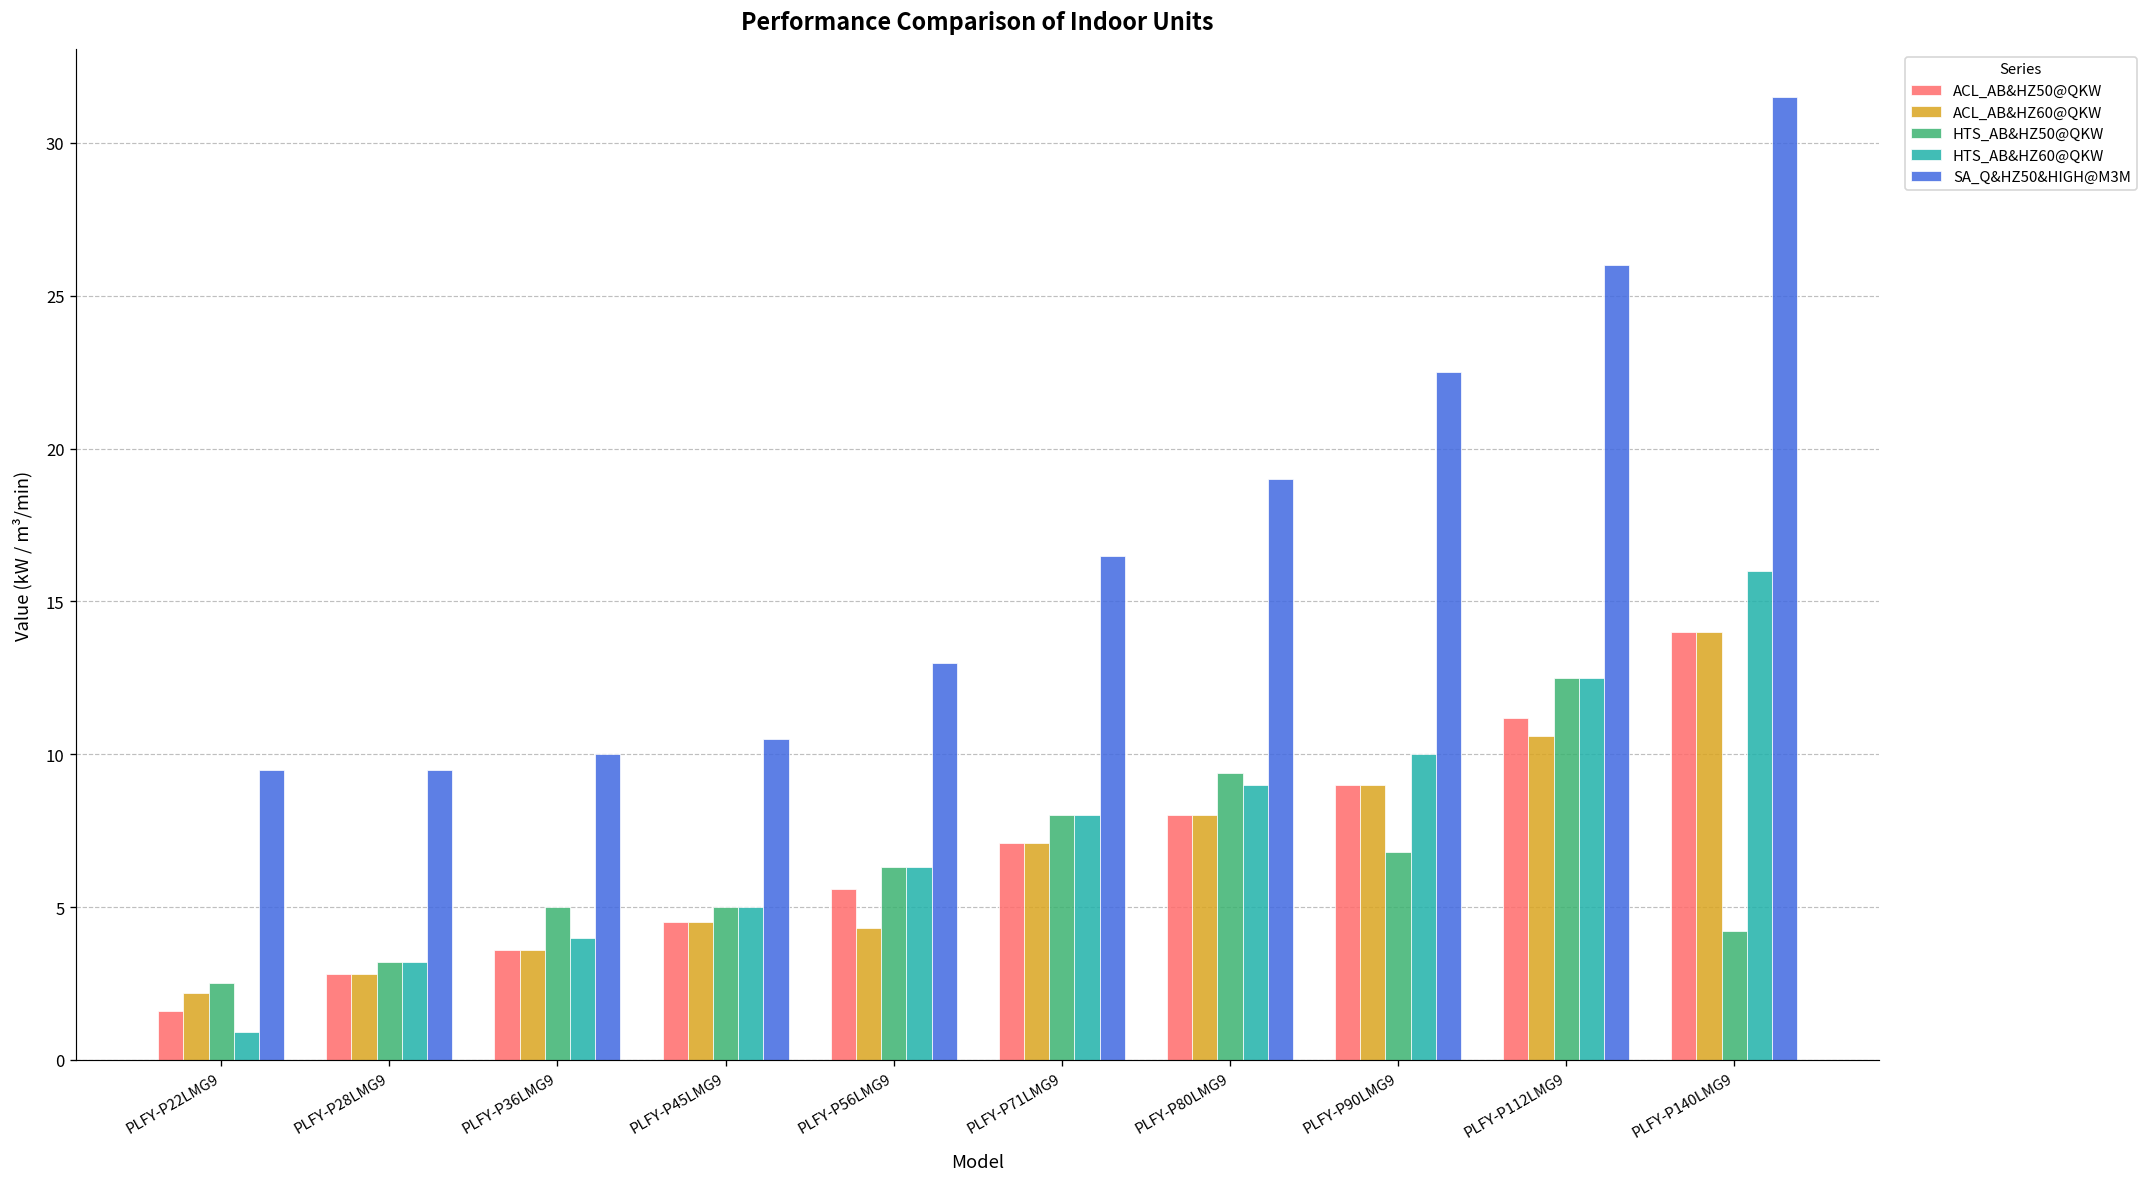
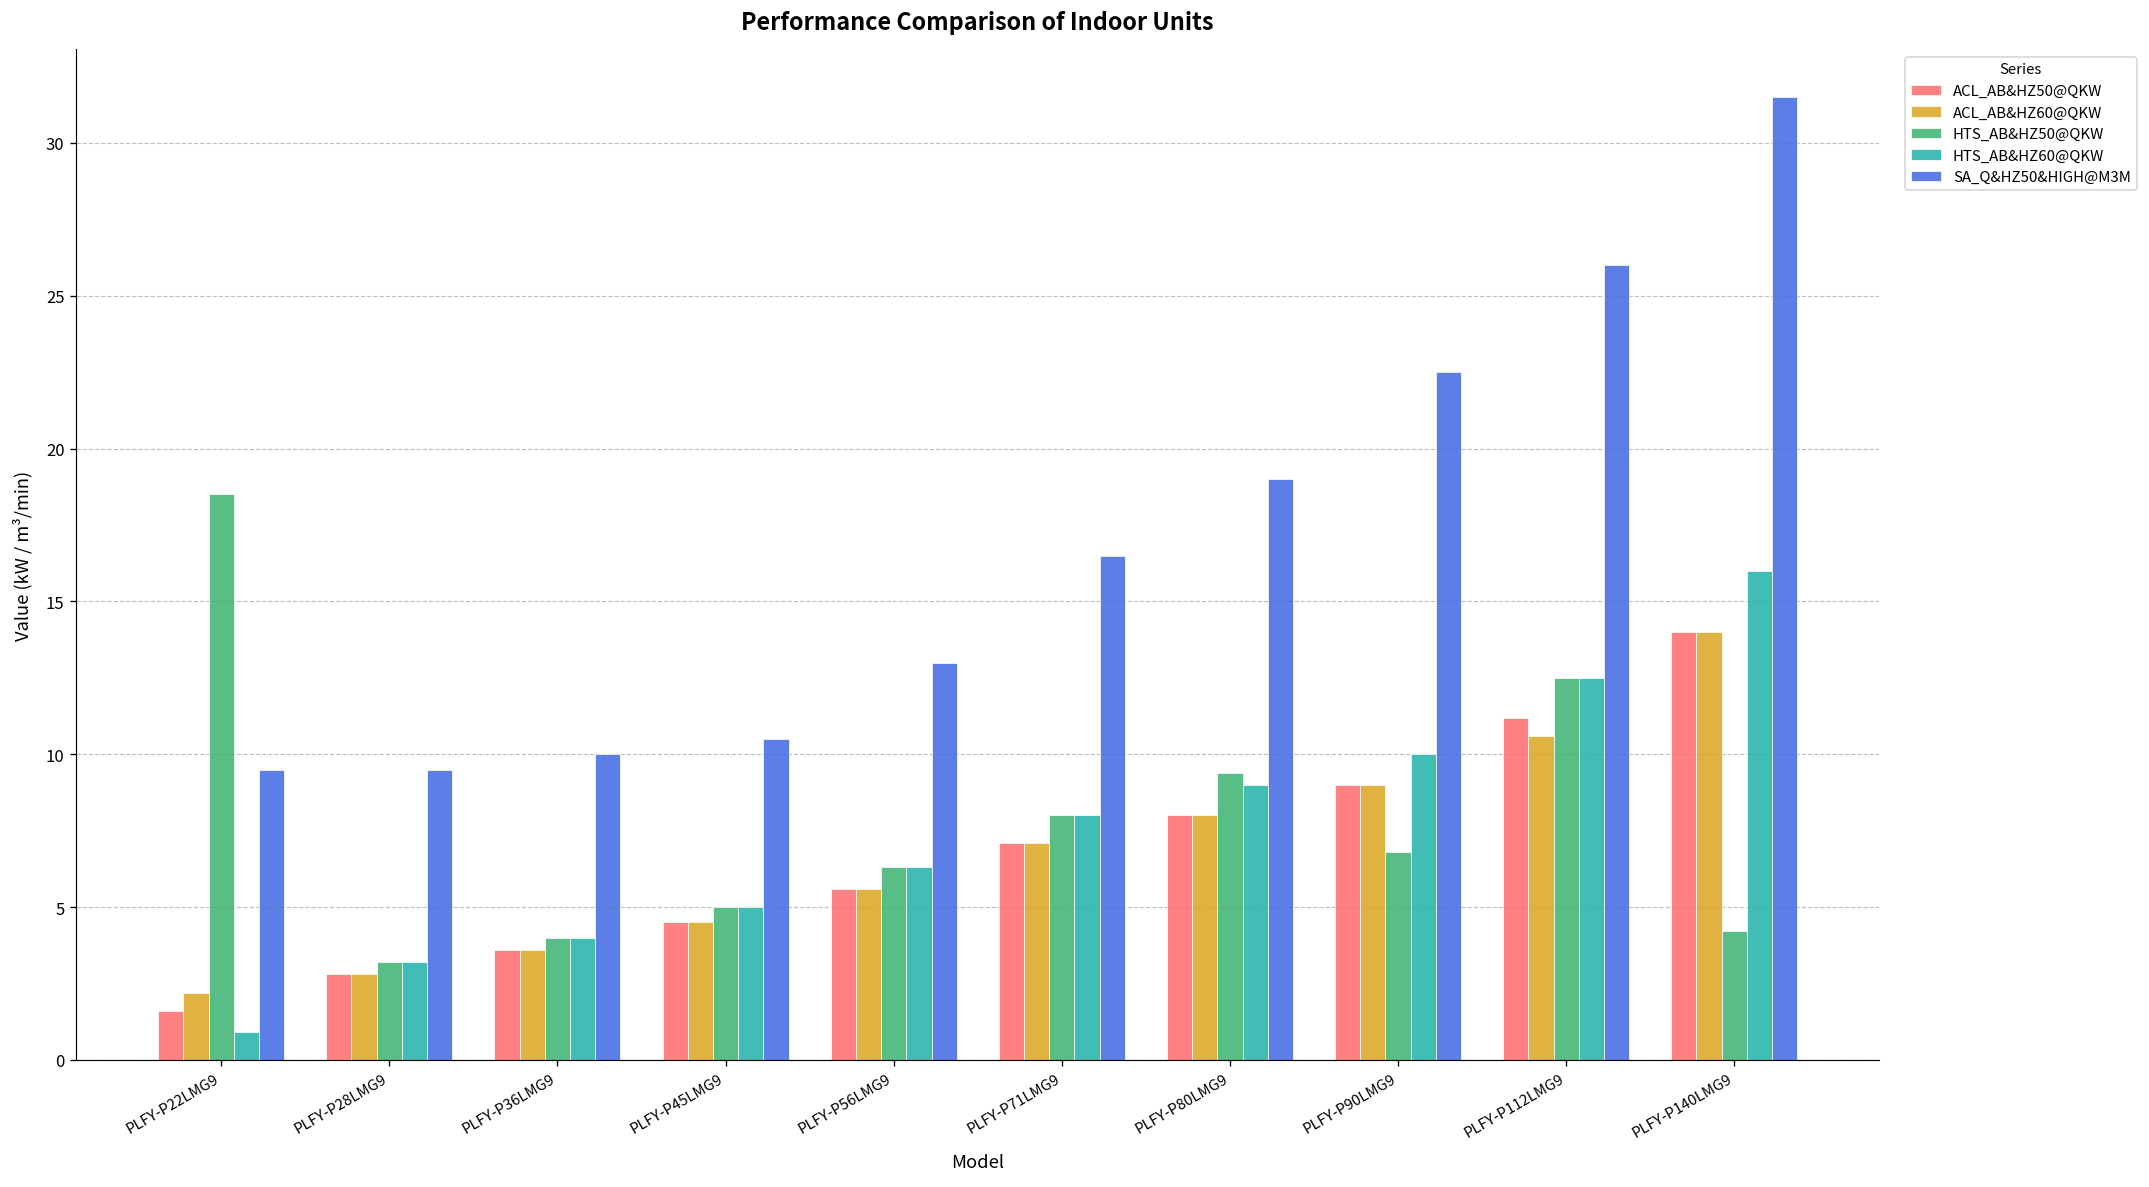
HTS_AB&HZ50@QKW, PLFY-P22LMG9: 2.5 -> 18.5
HTS_AB&HZ50@QKW, PLFY-P36LMG9: 5 -> 4
ACL_AB&HZ60@QKW, PLFY-P56LMG9: 4.3 -> 5.6
